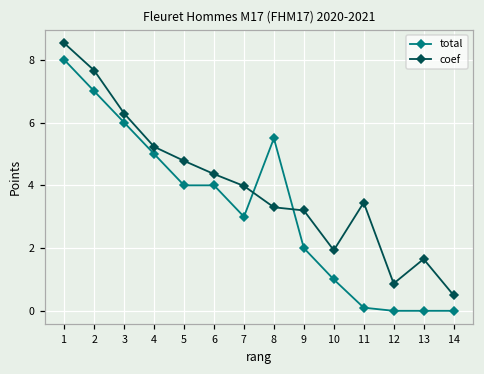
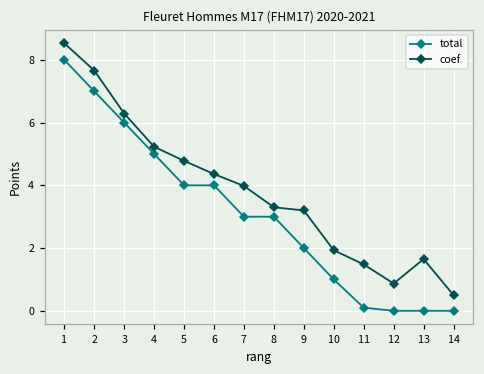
total, 8: 5.5 -> 3.0
coef, 11: 3.5 -> 1.5
